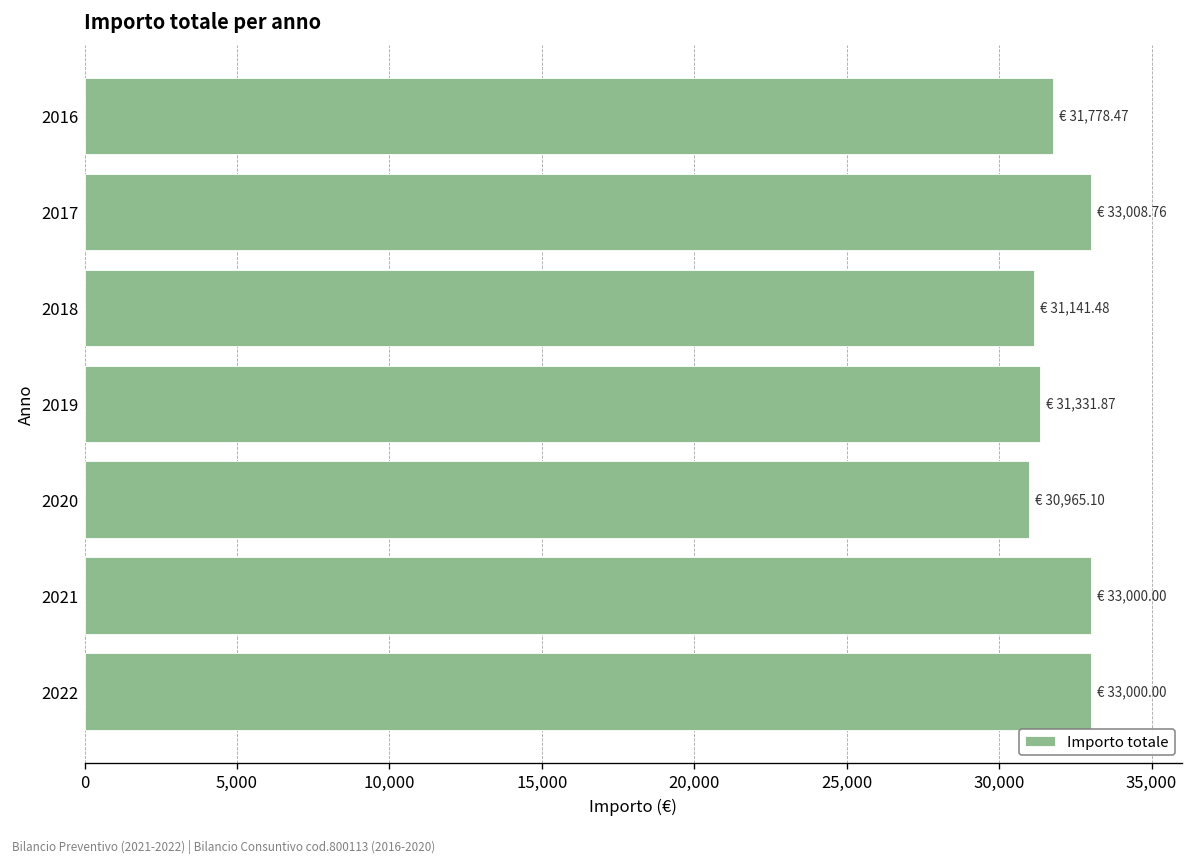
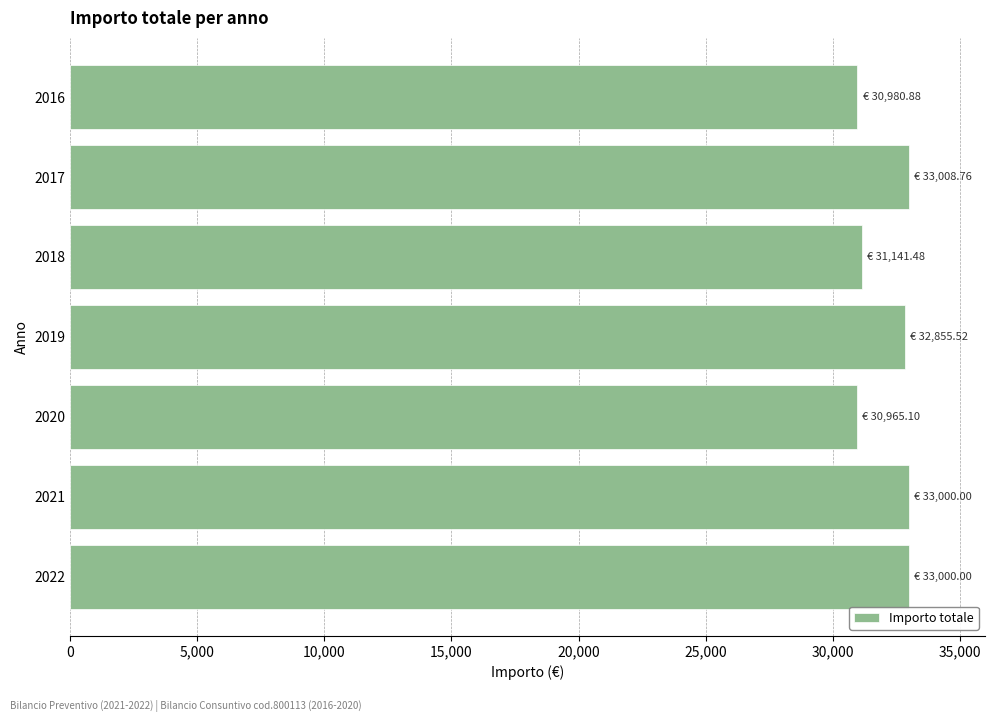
2016: 31,778.47 -> 30,980.88
2019: 31,331.87 -> 32,855.52
